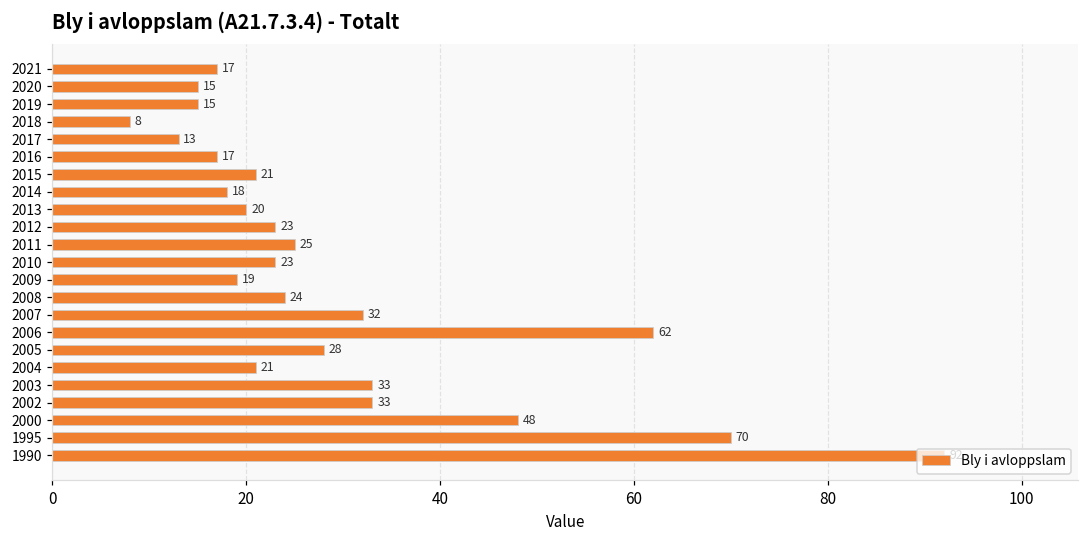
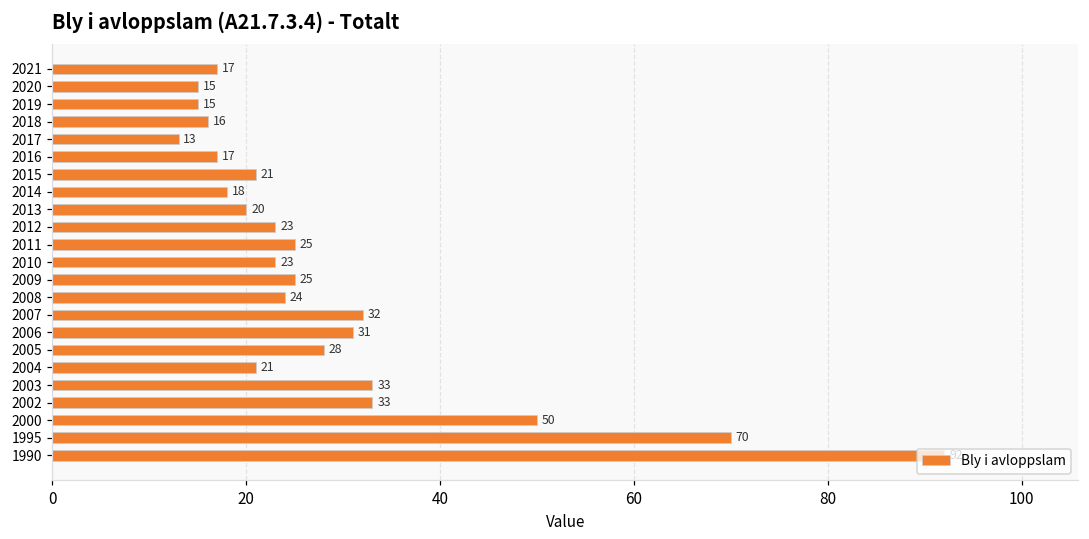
2018: 8 -> 16
2009: 19 -> 25
2006: 62 -> 31
2000: 48 -> 50
